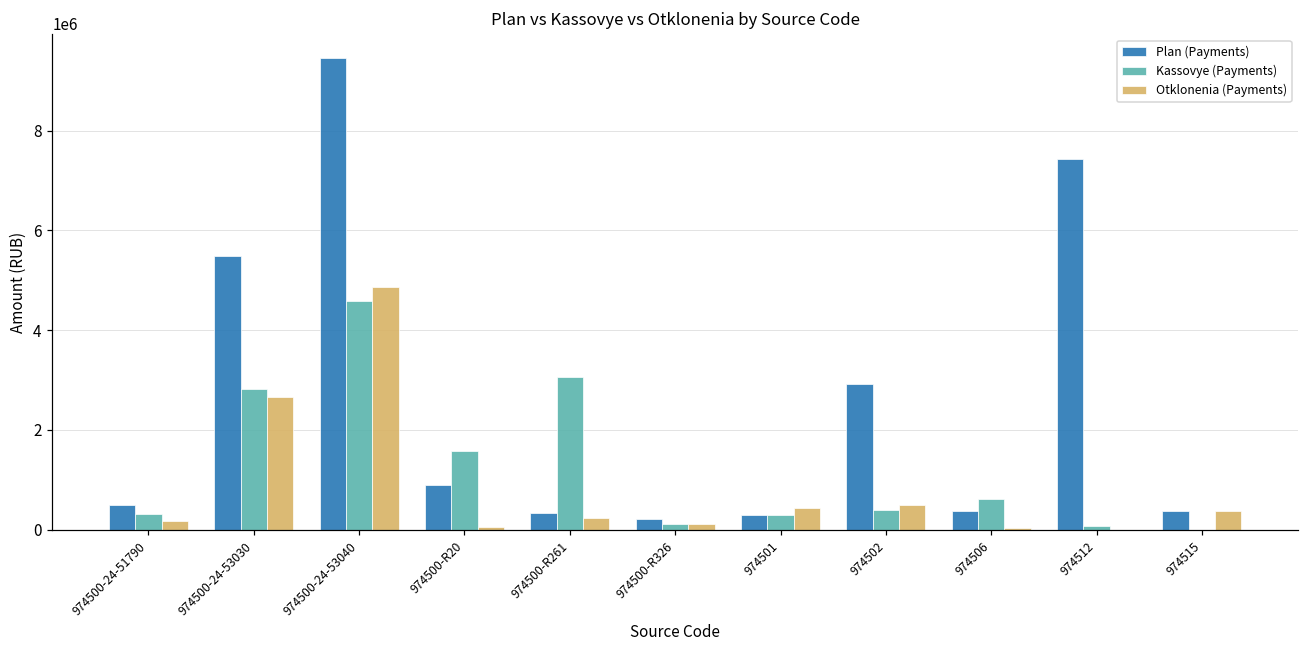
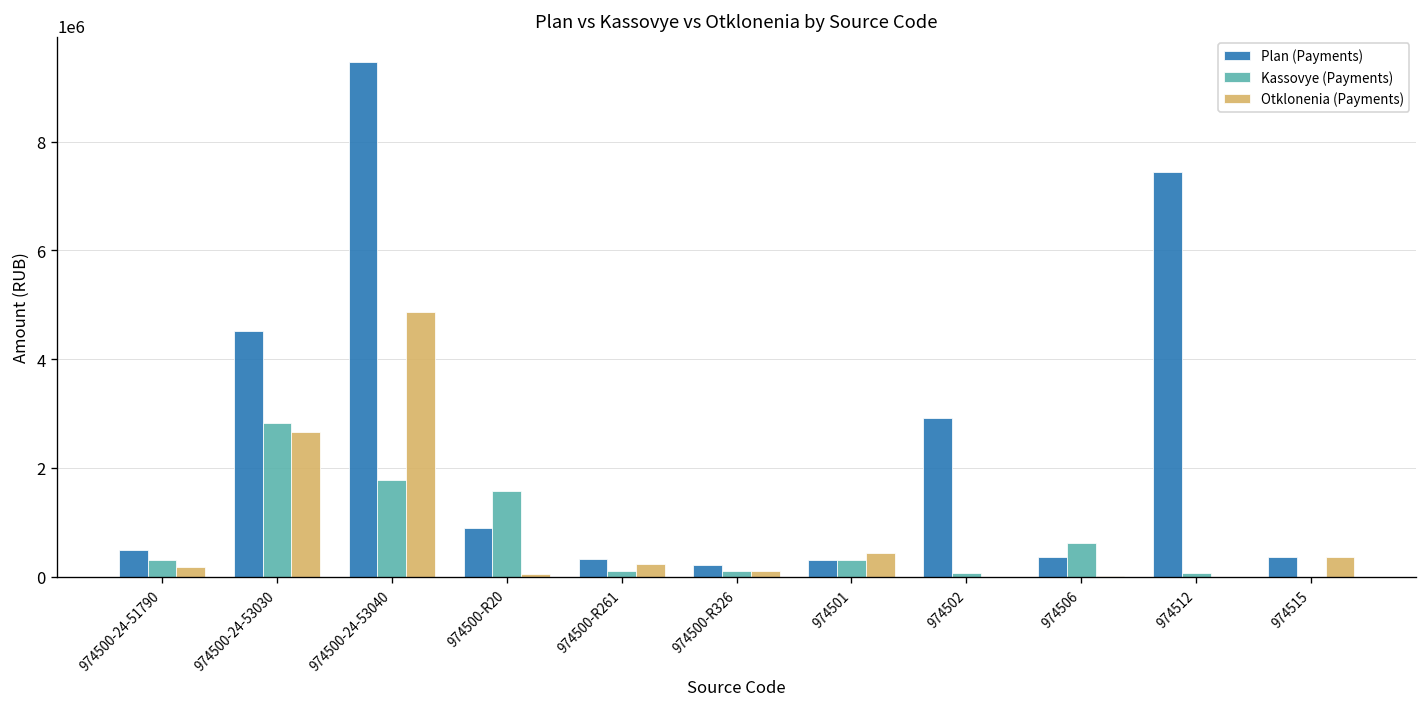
Plan (Payments), 974500-24-53030: 5500000 -> 4500000
Kassovye (Payments), 974500-24-53040: 4600000 -> 1800000
Kassovye (Payments), 974500-R261: 3100000 -> 100000
Kassovye (Payments), 974502: 400000 -> 100000
Otklonenia (Payments), 974502: 500000 -> 0
